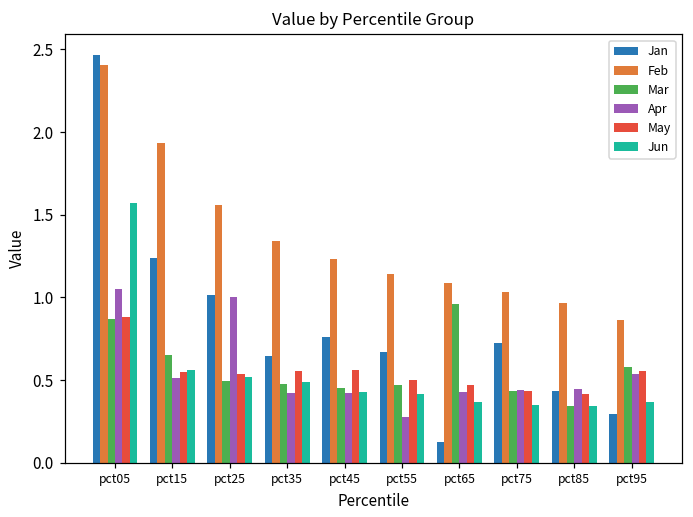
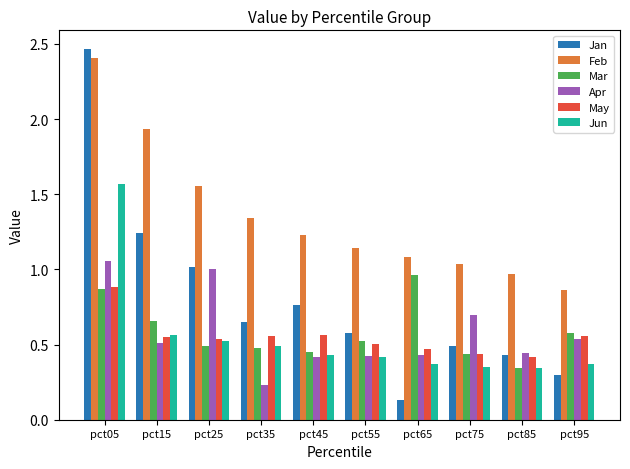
Apr, pct35: 0.42 -> 0.23
Jan, pct55: 0.67 -> 0.57
Mar, pct55: 0.47 -> 0.52
Apr, pct55: 0.28 -> 0.43
Jan, pct75: 0.73 -> 0.49
Apr, pct75: 0.44 -> 0.69
